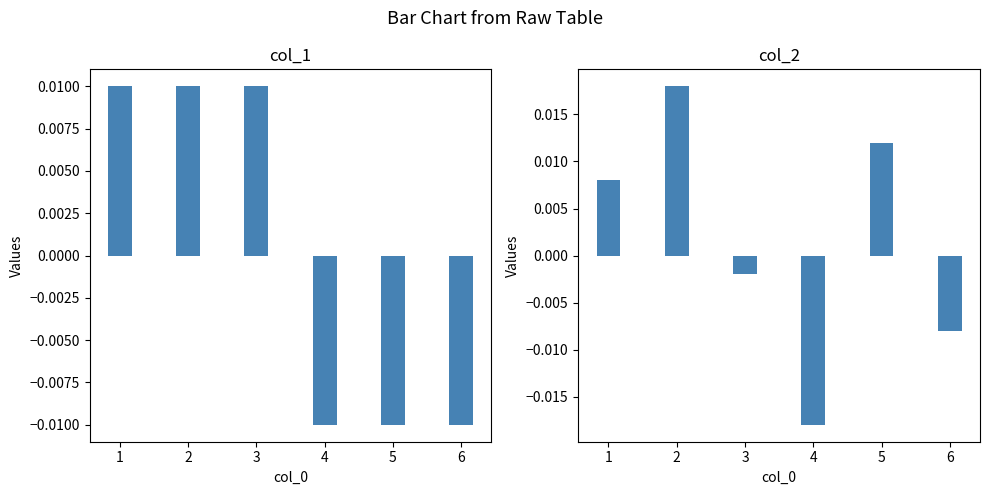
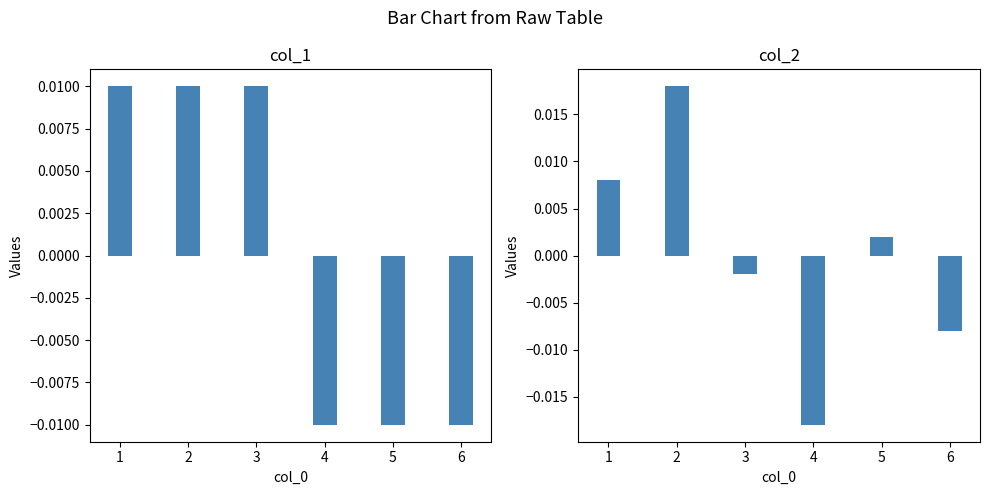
col_2, 5: 0.012 -> 0.002
